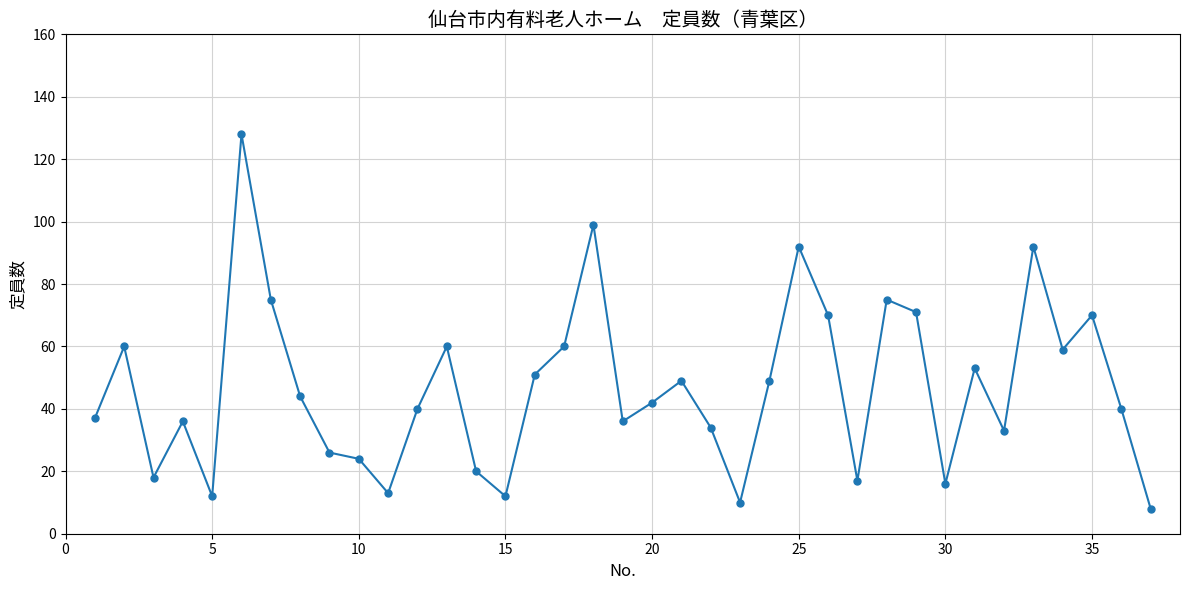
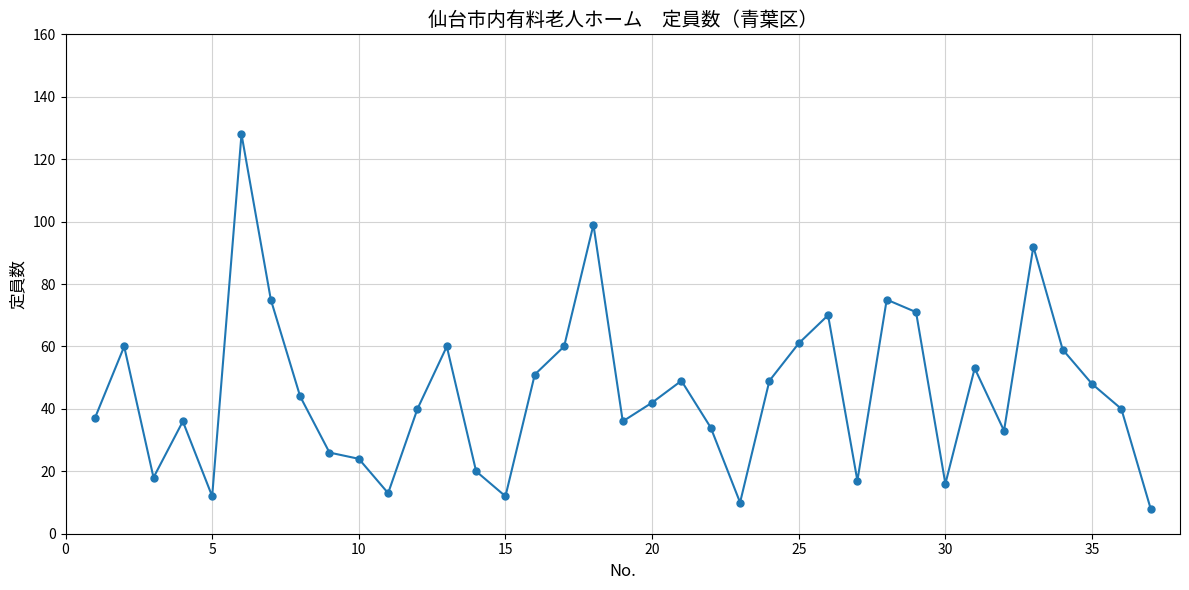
25: 92 -> 61
35: 70 -> 48
